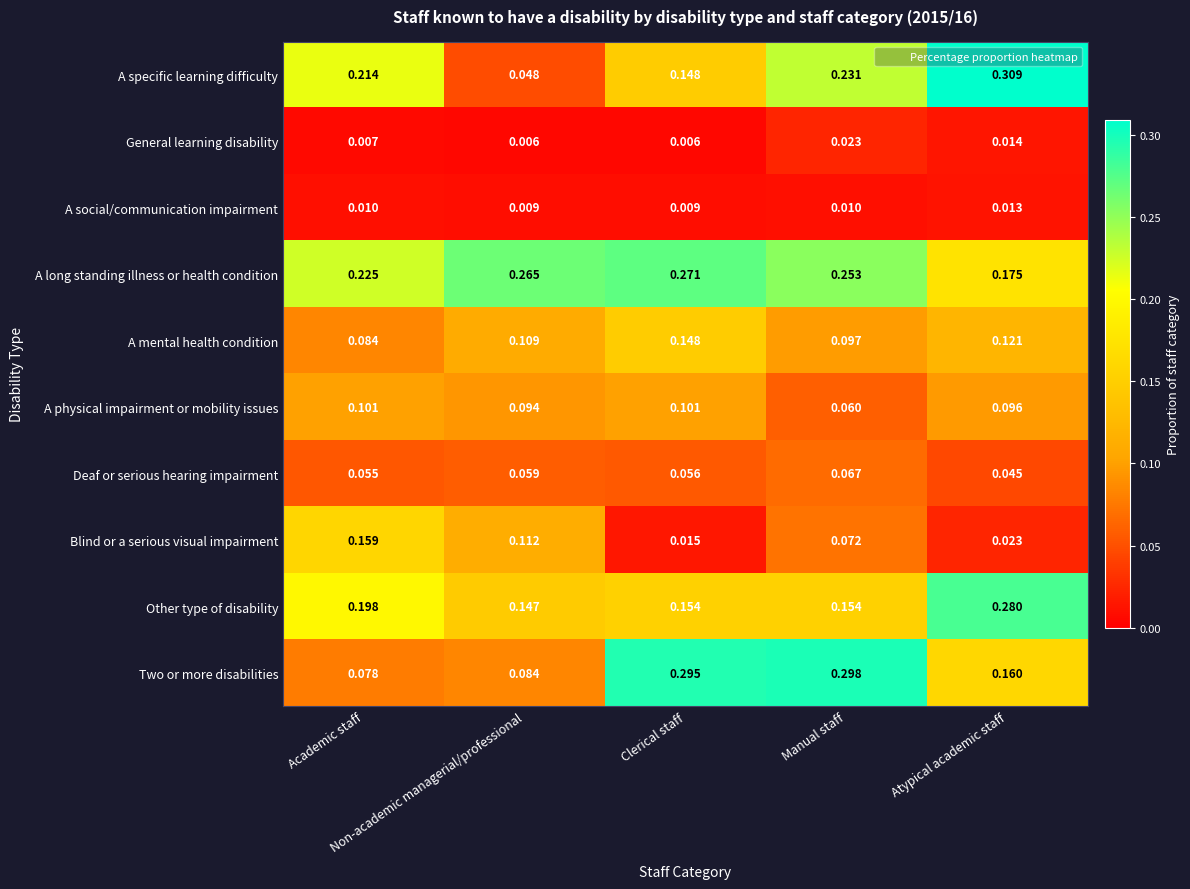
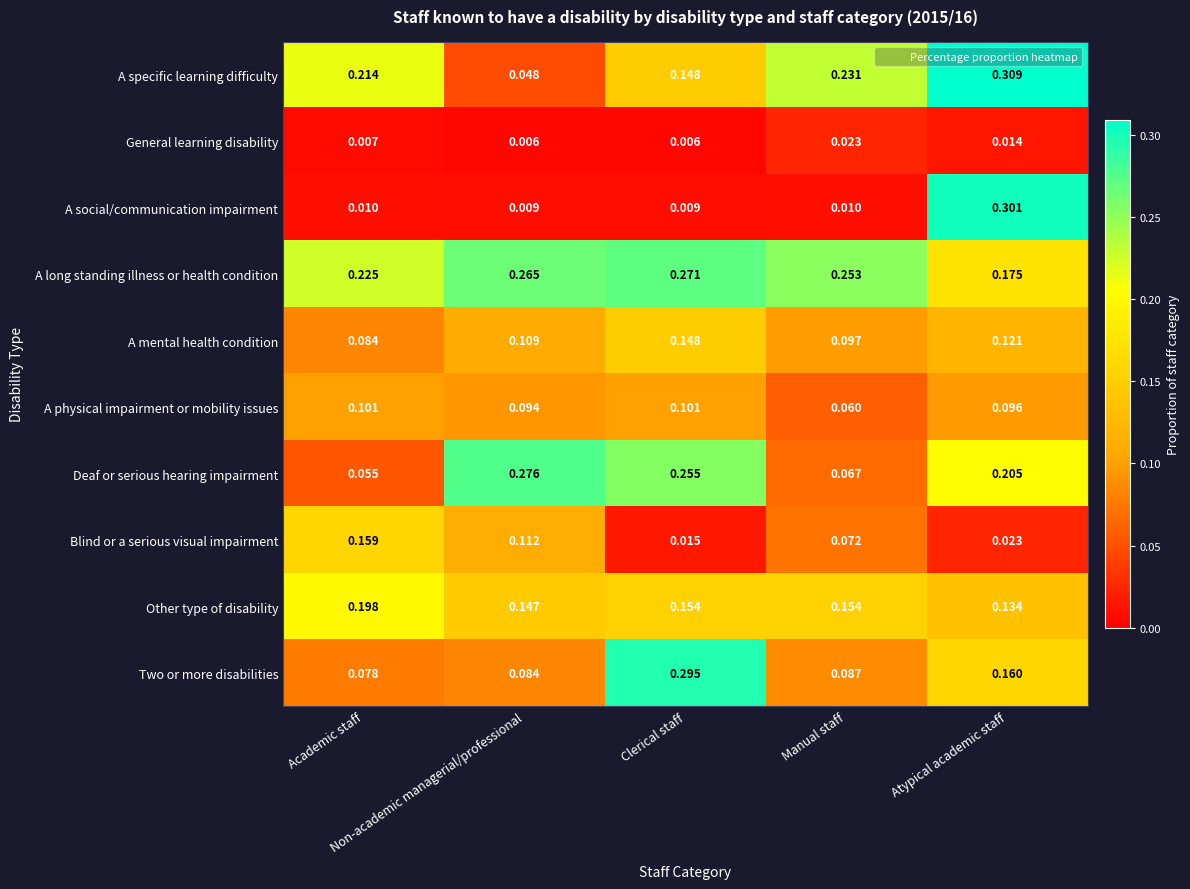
A social/communication impairment, Atypical academic staff: 0.013 -> 0.301
Deaf or serious hearing impairment, Non-academic managerial/professional: 0.059 -> 0.276
Deaf or serious hearing impairment, Clerical staff: 0.056 -> 0.255
Deaf or serious hearing impairment, Atypical academic staff: 0.045 -> 0.205
Other type of disability, Atypical academic staff: 0.280 -> 0.134
Two or more disabilities, Manual staff: 0.298 -> 0.087
